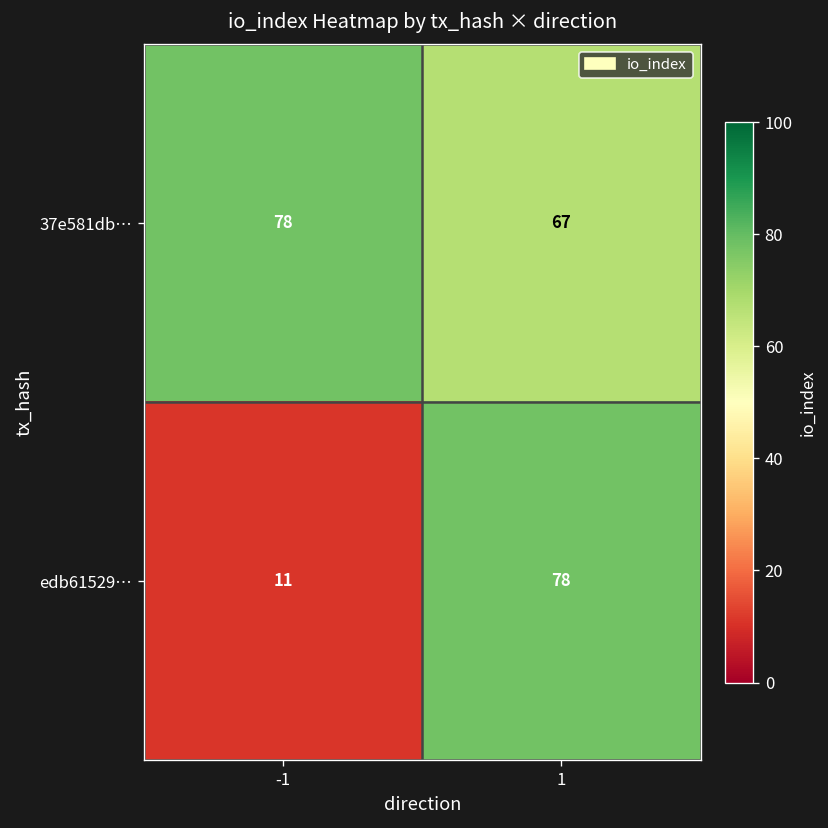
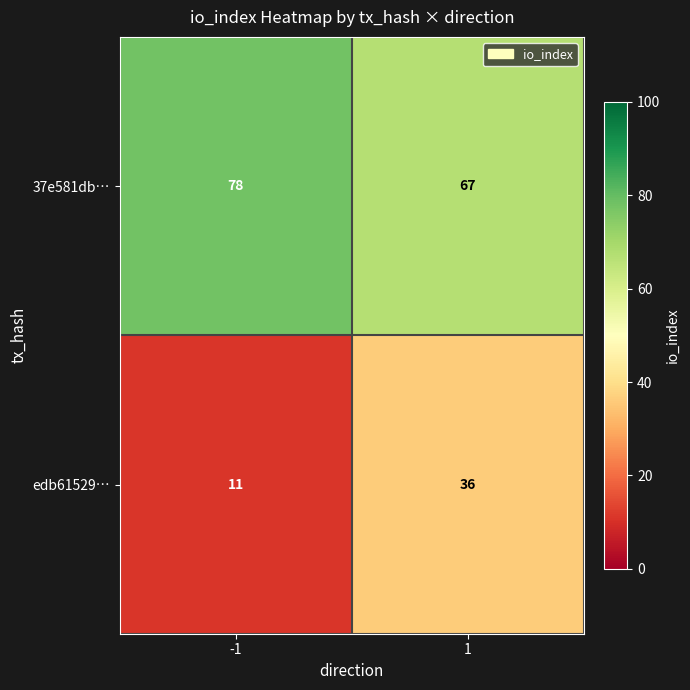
edb61529…, 1: 78 -> 36
